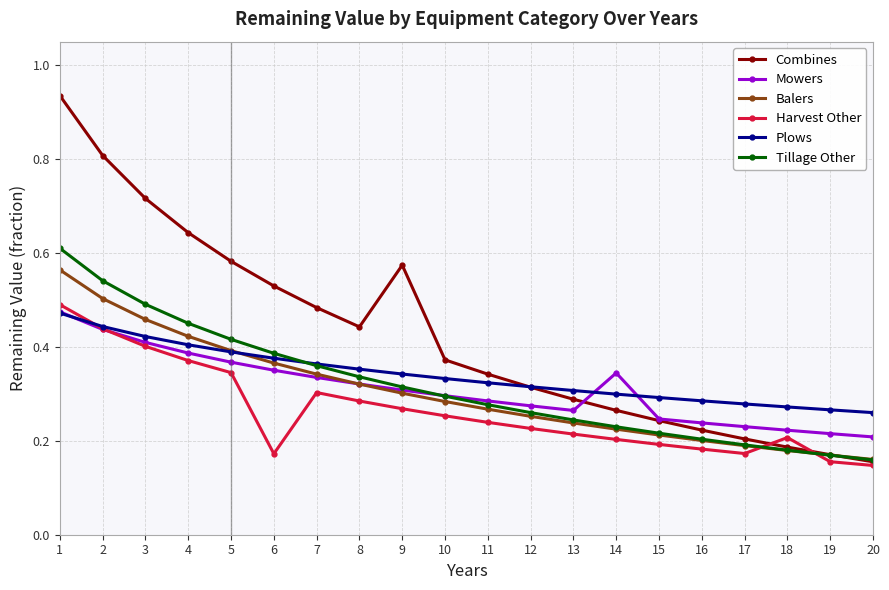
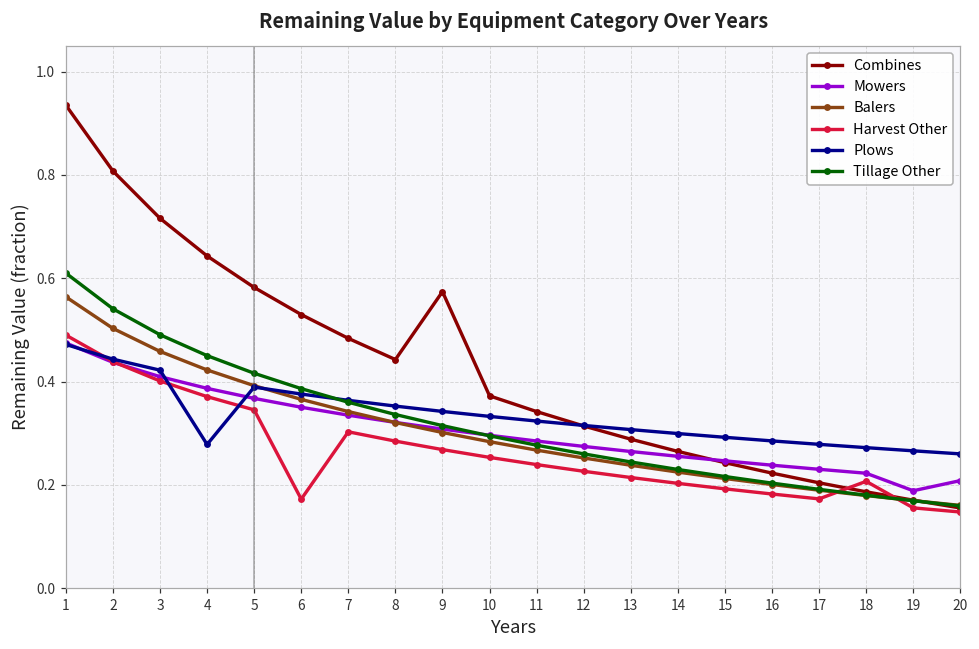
Plows, 4: 0.40 -> 0.28
Mowers, 14: 0.34 -> 0.26
Mowers, 19: 0.22 -> 0.19
